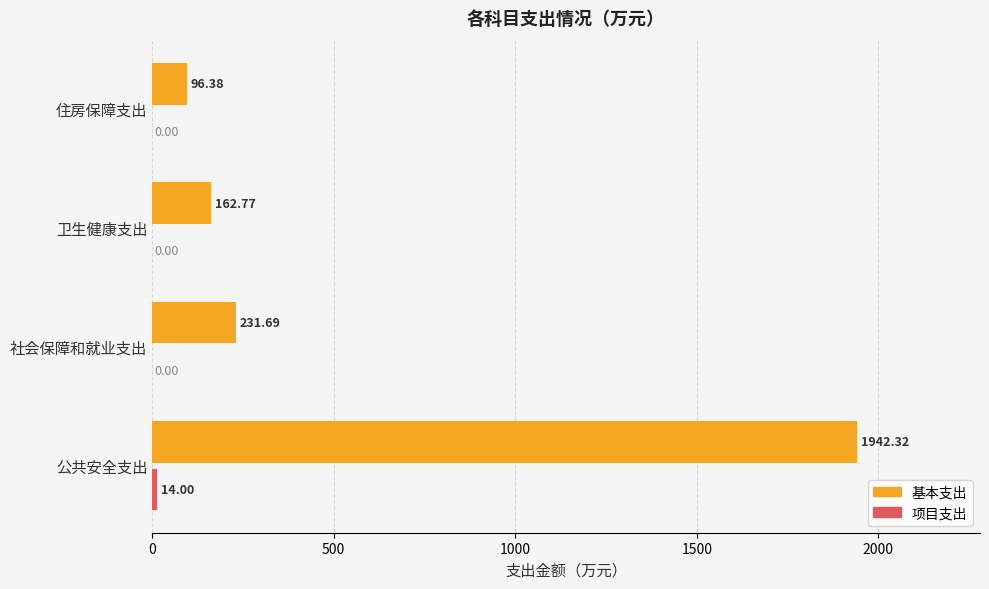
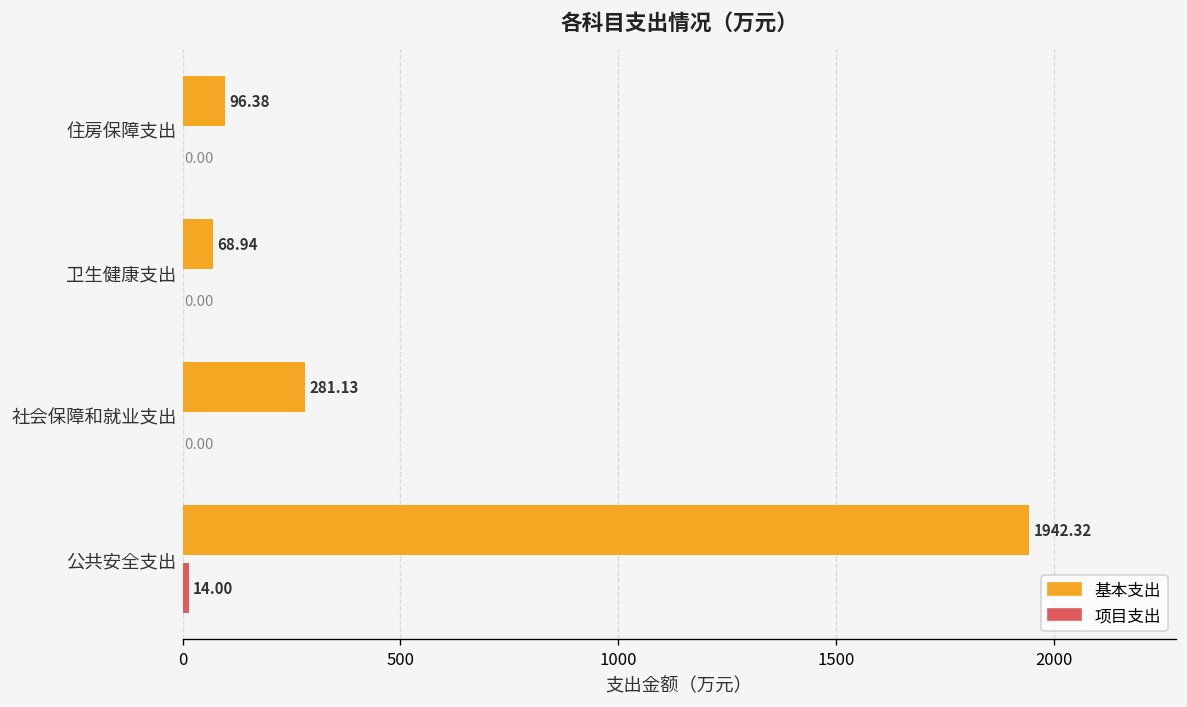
基本支出, 卫生健康支出: 162.77 -> 68.94
基本支出, 社会保障和就业支出: 231.69 -> 281.13
